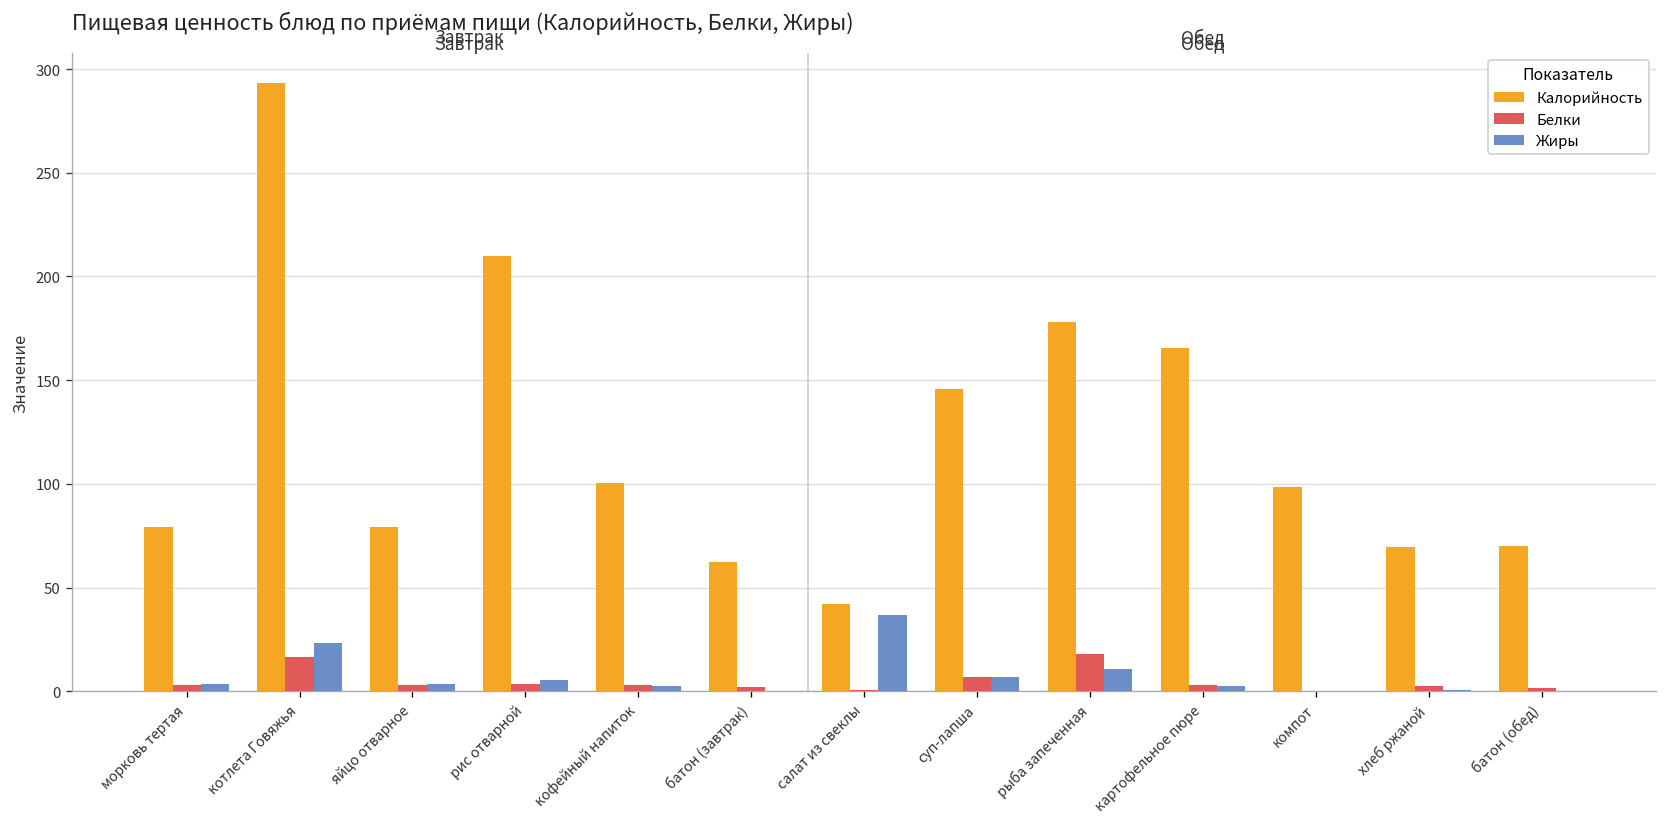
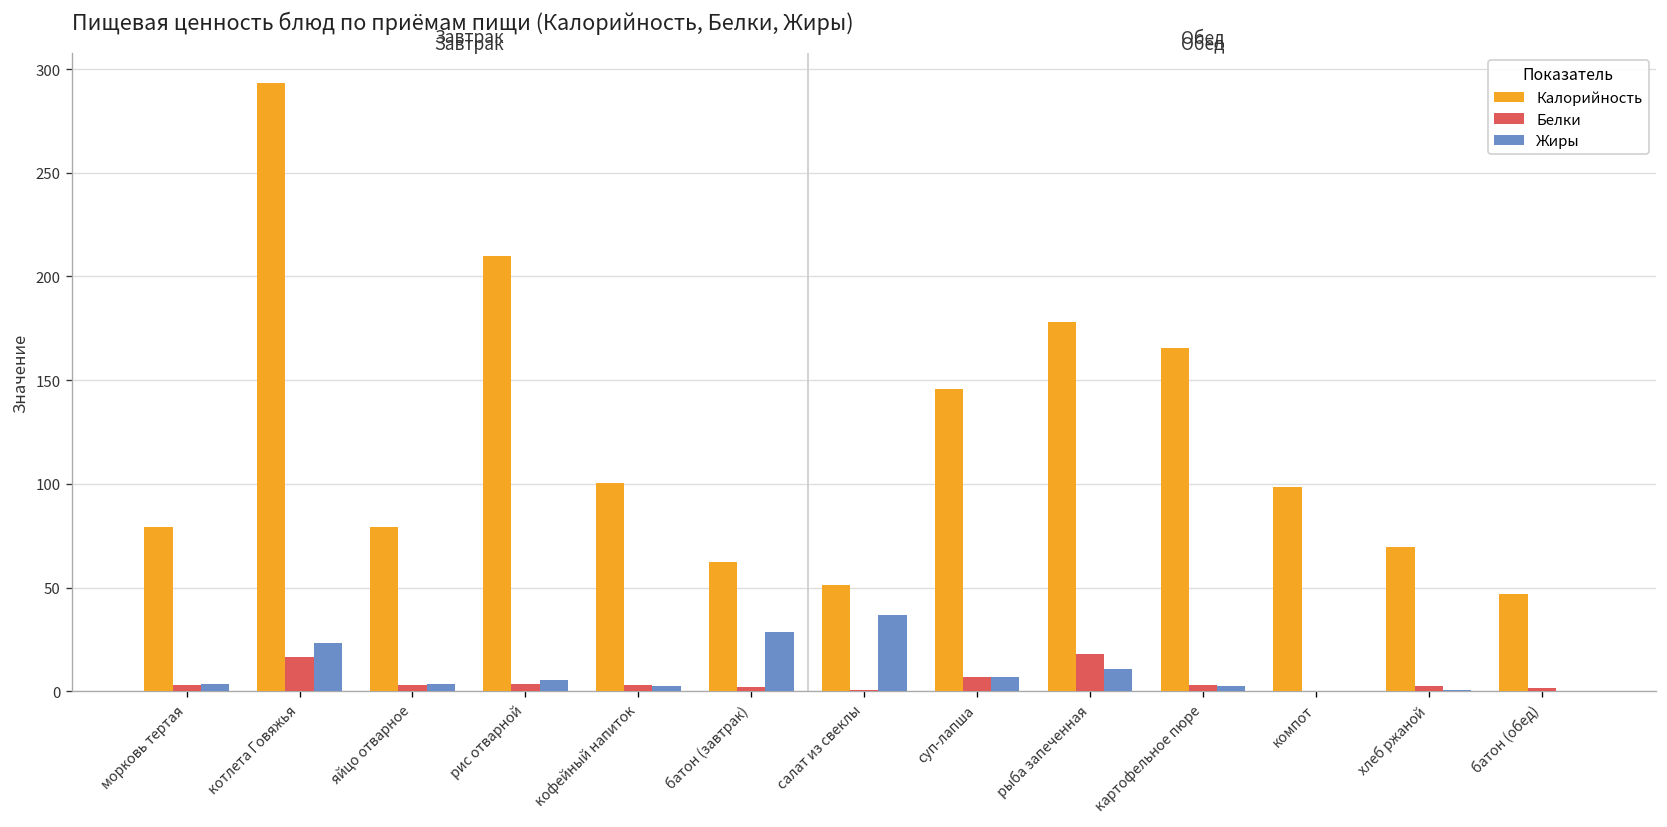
Жиры, батон (завтрак): 0 -> 29
Калорийность, салат из свеклы: 42 -> 51
Калорийность, батон (обед): 70 -> 47
